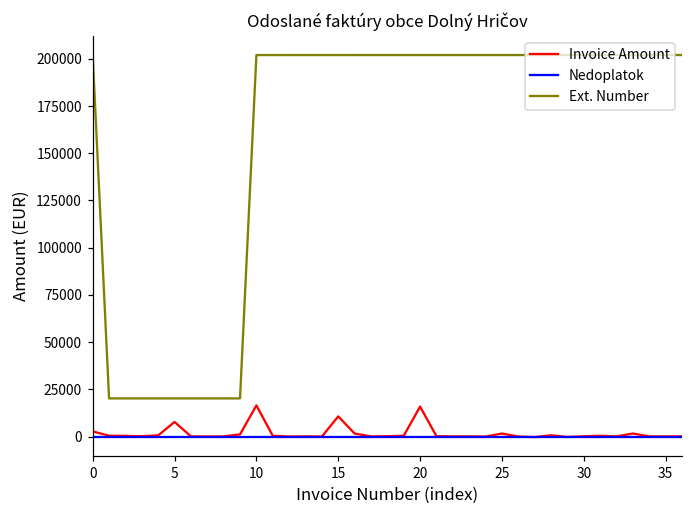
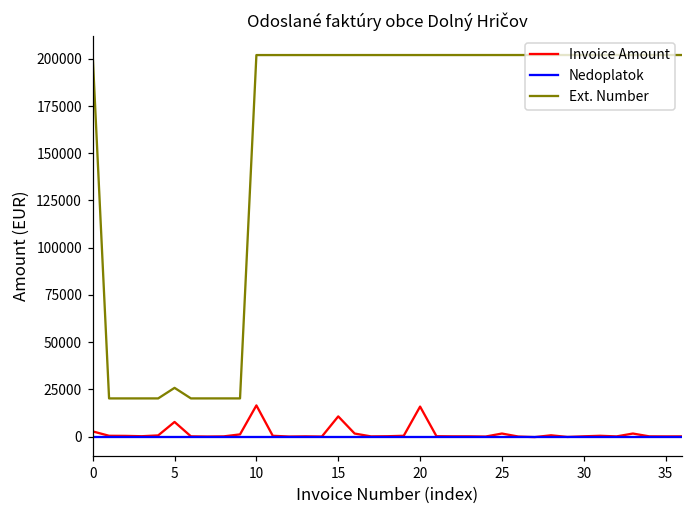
Ext. Number, 5: 20000 -> 26000
